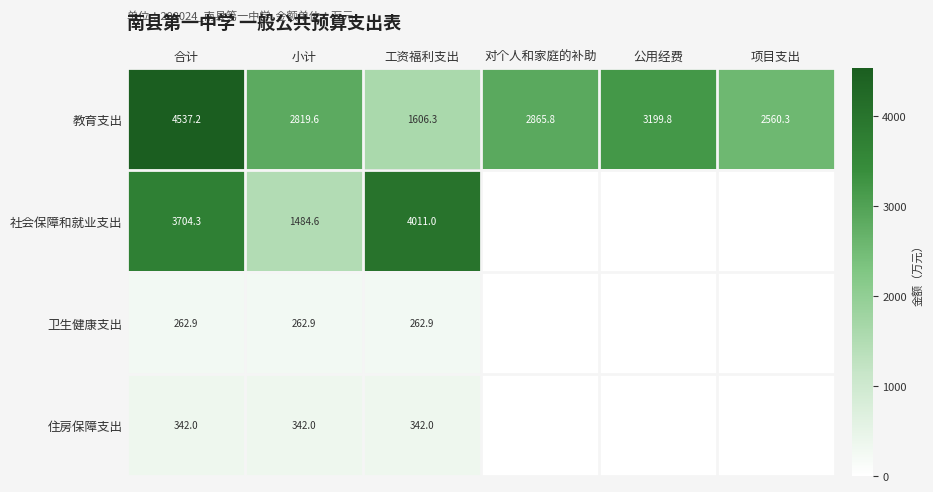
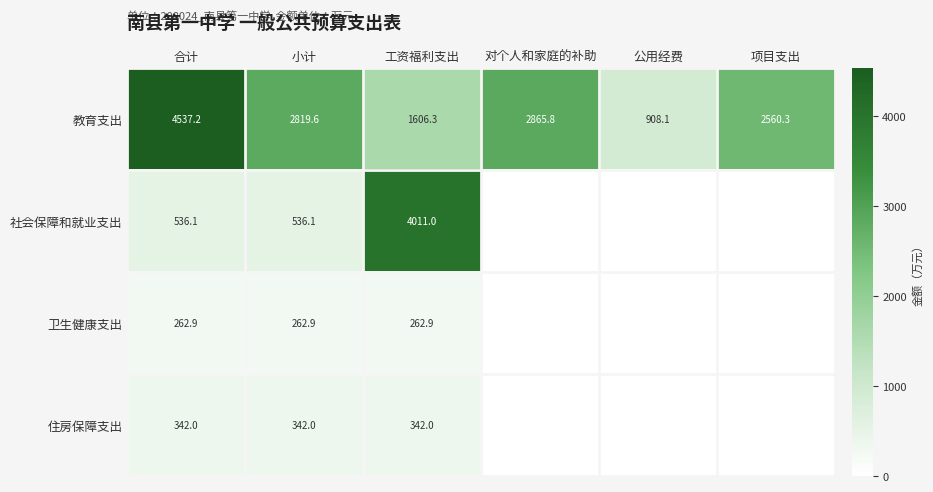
教育支出, 公用经费: 3199.8 -> 908.1
社会保障和就业支出, 合计: 3704.3 -> 536.1
社会保障和就业支出, 小计: 1484.6 -> 536.1
